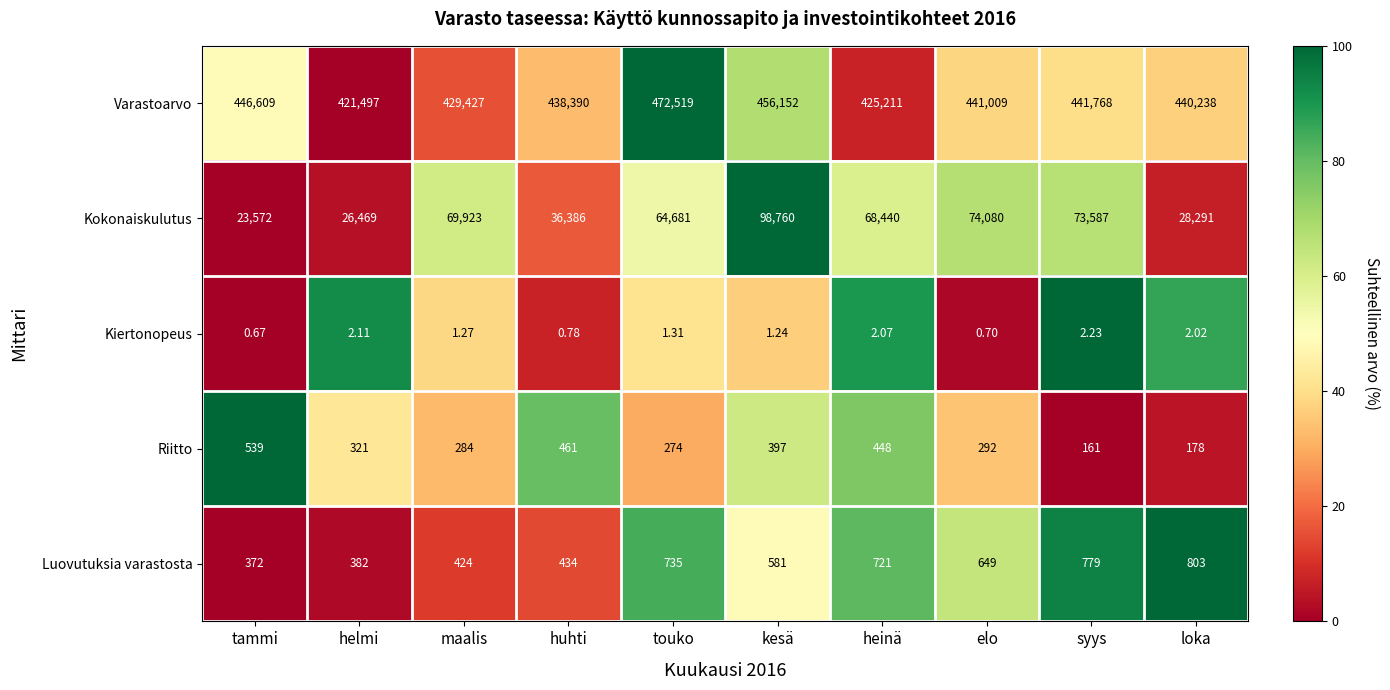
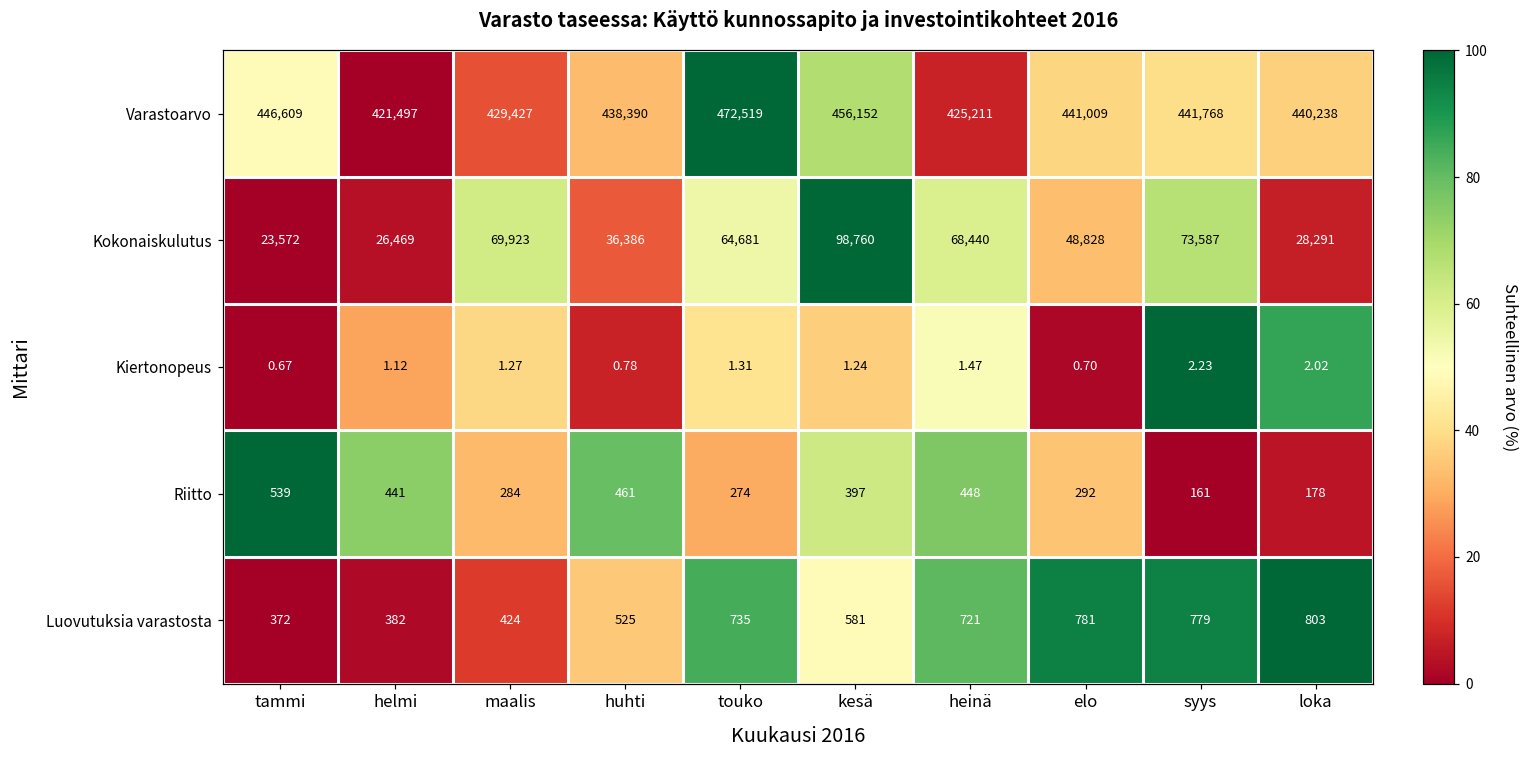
Kokonaiskulutus, elo: 74,080 -> 48,828
Kiertonopeus, helmi: 2.11 -> 1.12
Kiertonopeus, heinä: 2.07 -> 1.47
Riitto, helmi: 321 -> 441
Luovutuksia varastosta, huhti: 434 -> 525
Luovutuksia varastosta, elo: 649 -> 781
